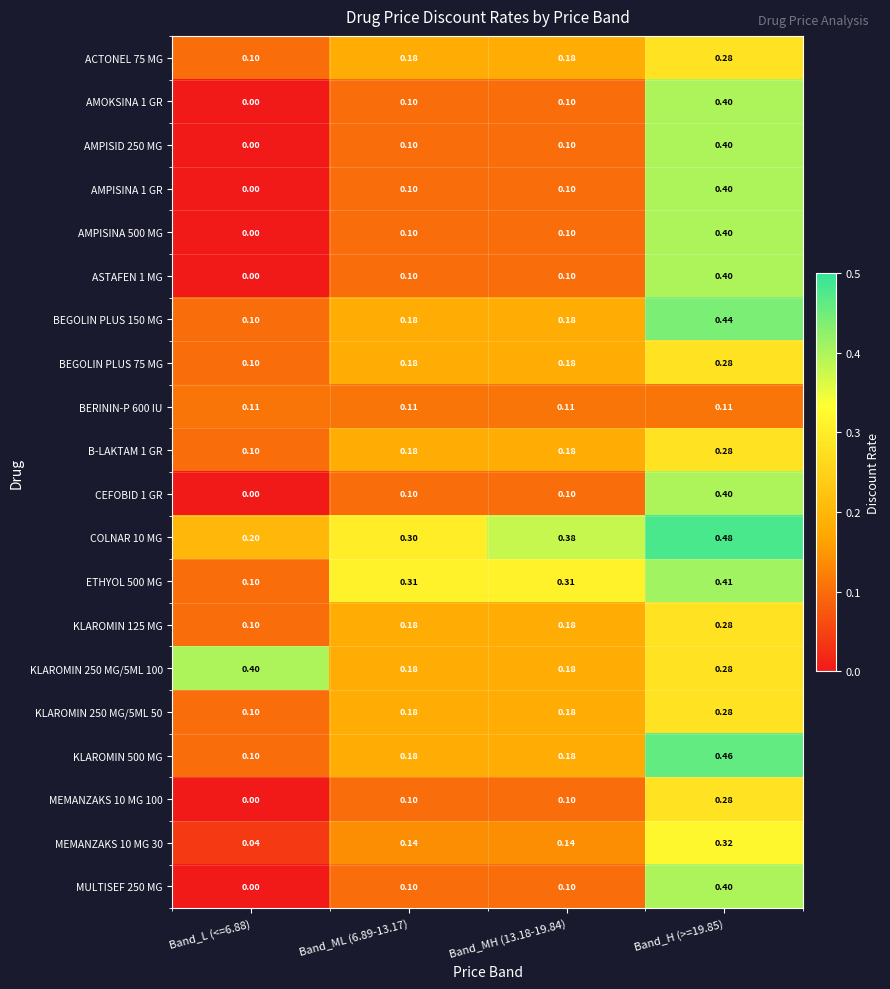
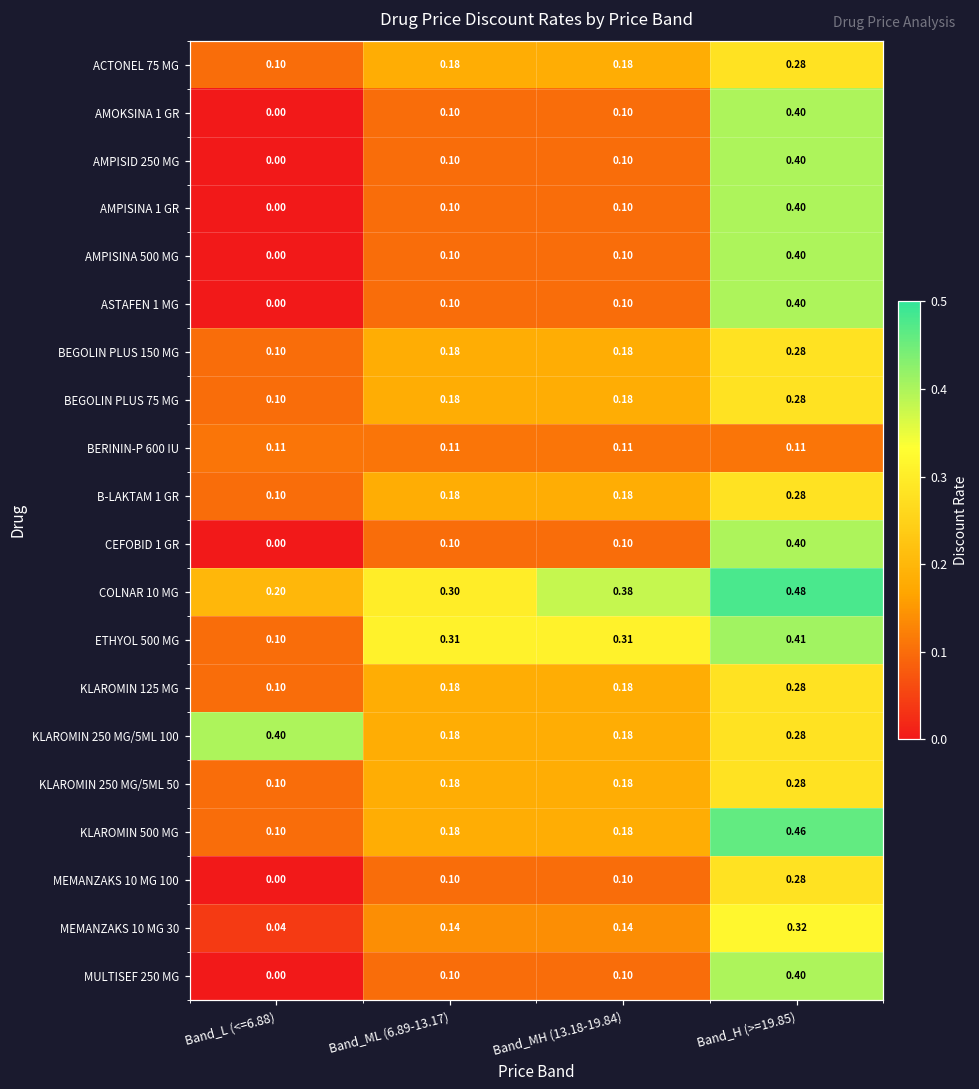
BEGOLIN PLUS 150 MG, Band_H (>=19.85): 0.44 -> 0.28
